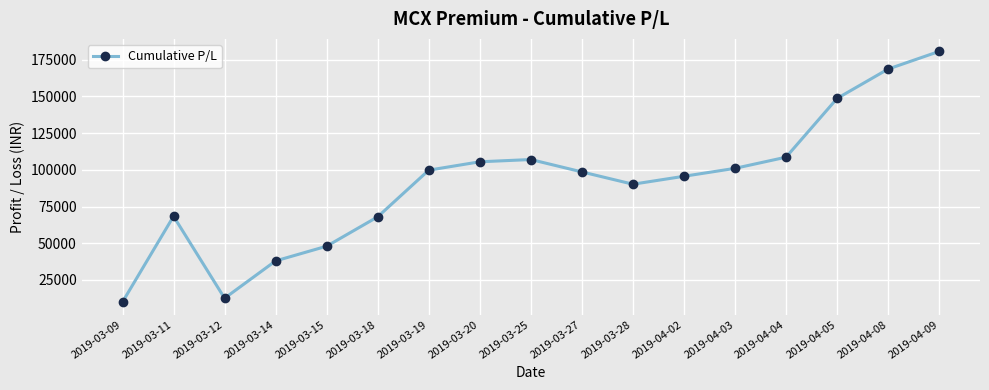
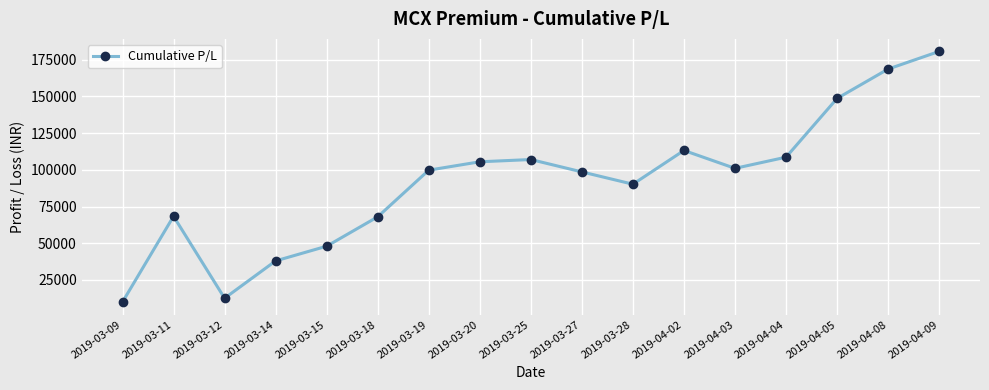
2019-04-02: 96000 -> 113000
